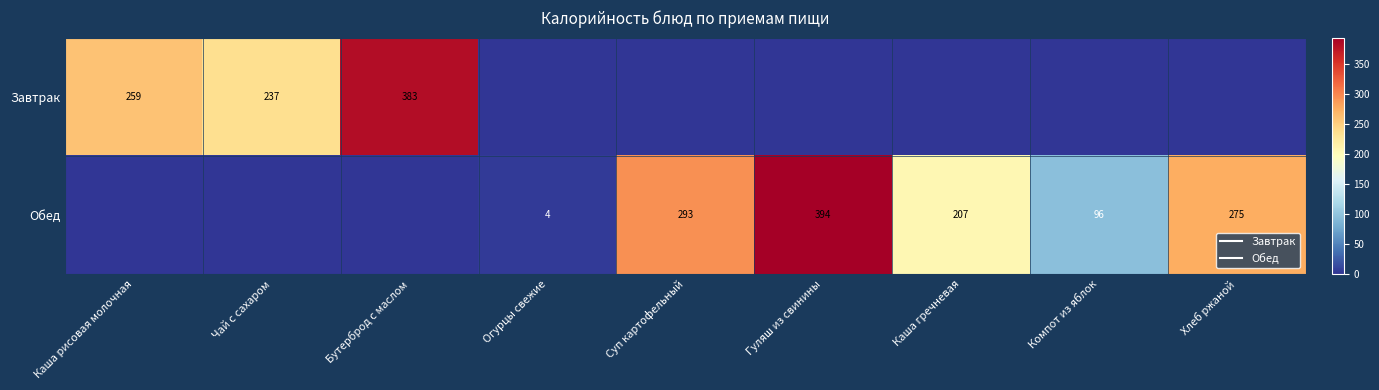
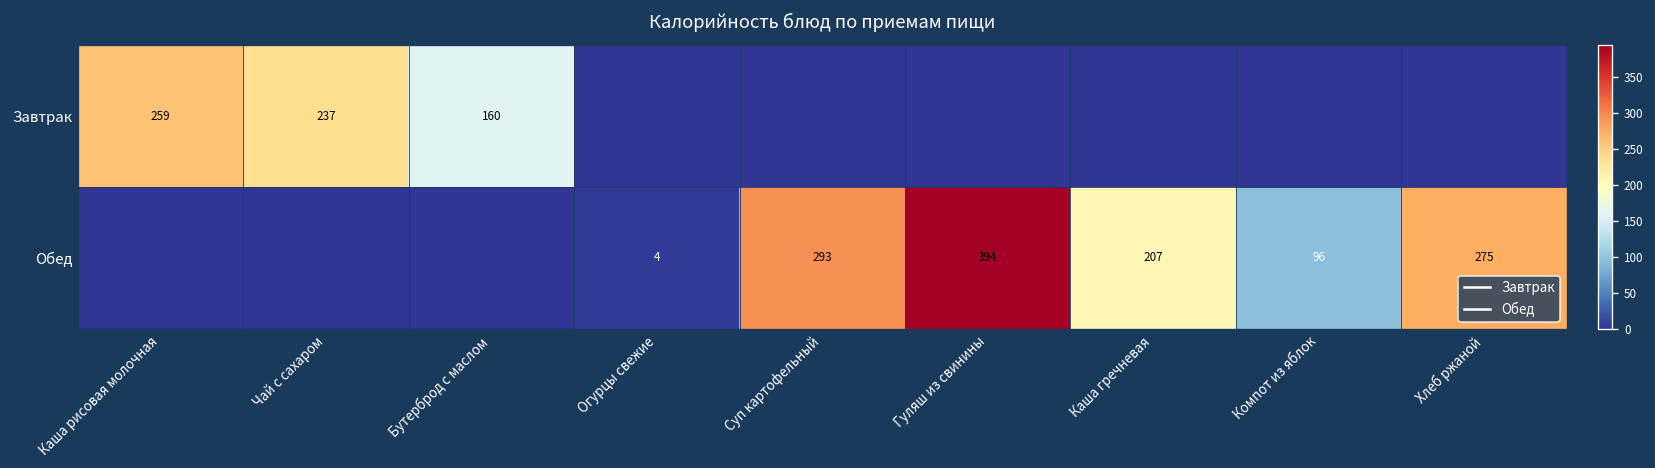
Завтрак, Бутерброд с маслом: 383 -> 160
